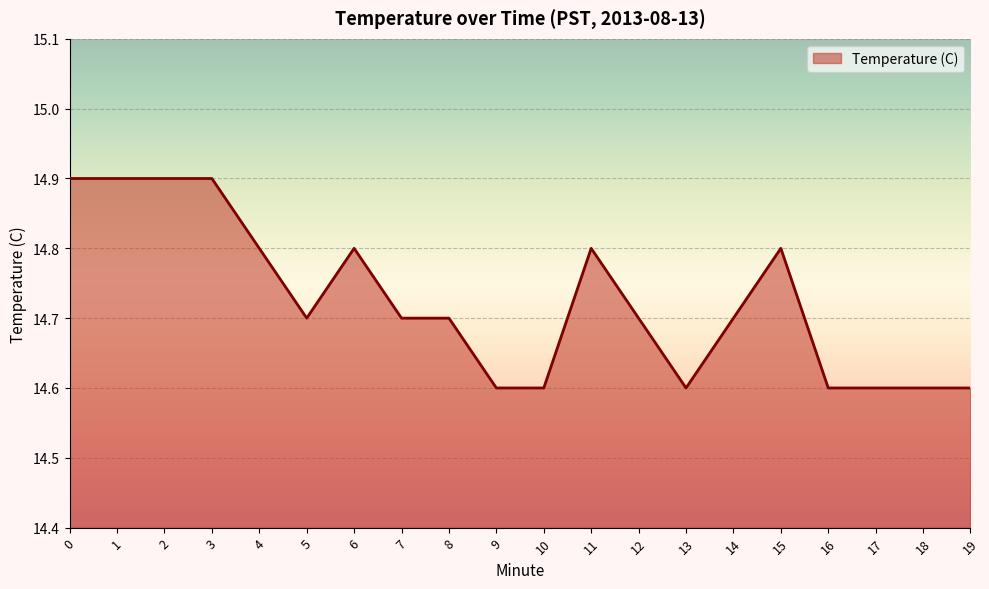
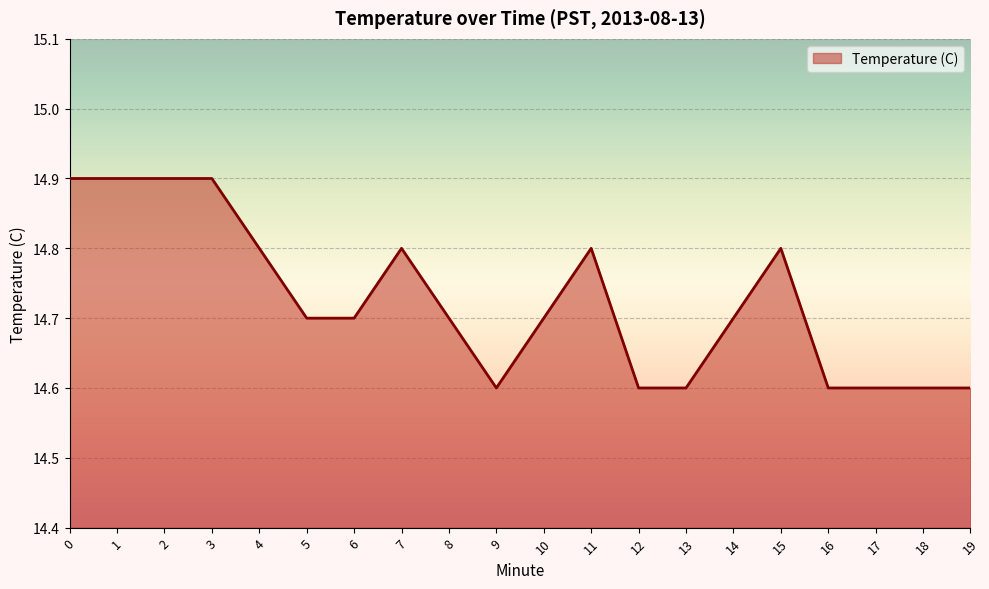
6: 14.8 -> 14.7
7: 14.7 -> 14.8
10: 14.6 -> 14.7
12: 14.7 -> 14.6
